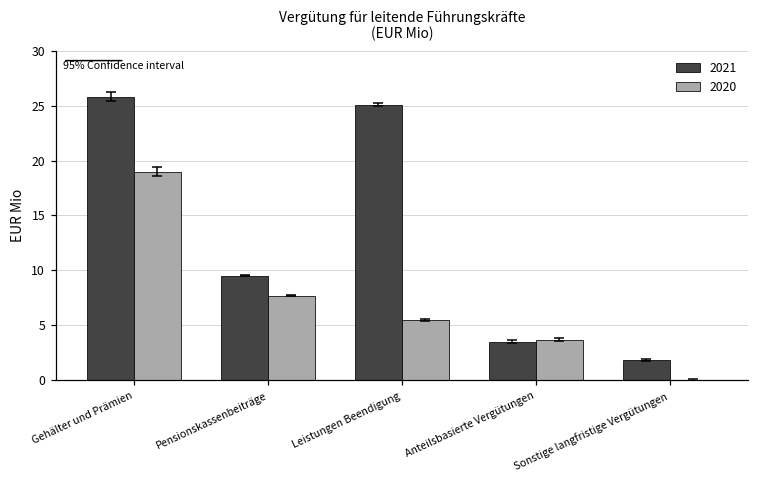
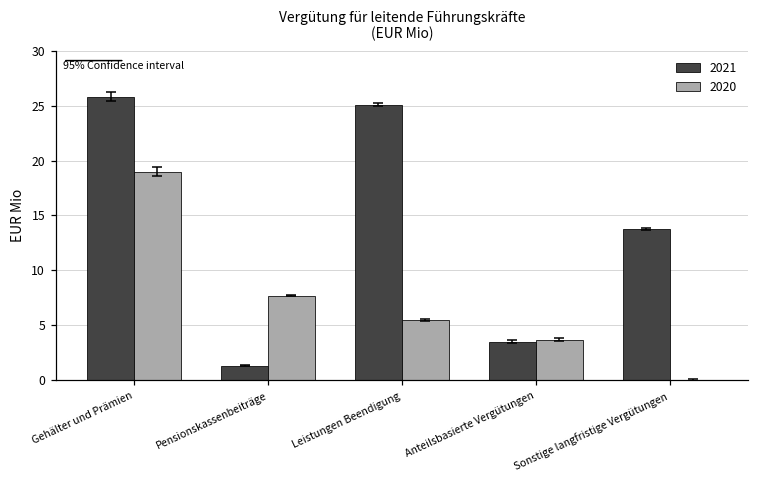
2021, Pensionskassenbeiträge: 10 -> 1
2021, Sonstige langfristige Vergütungen: 2 -> 14
